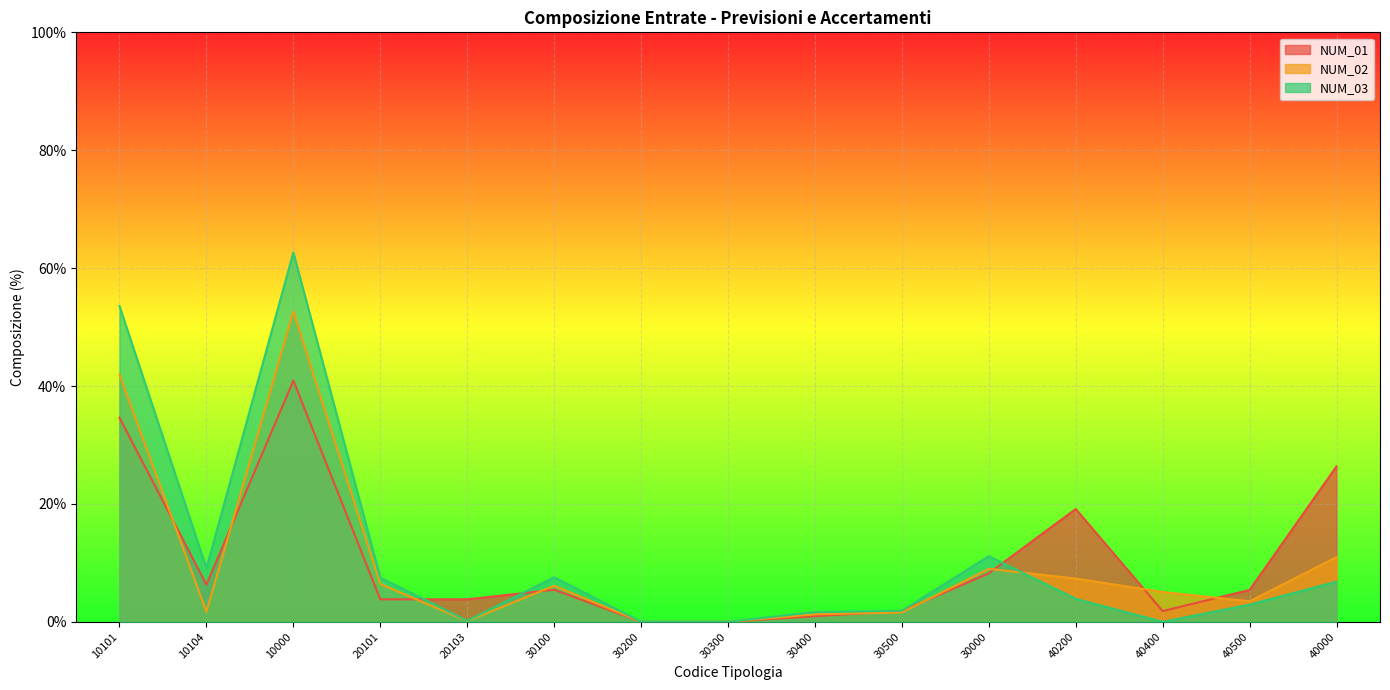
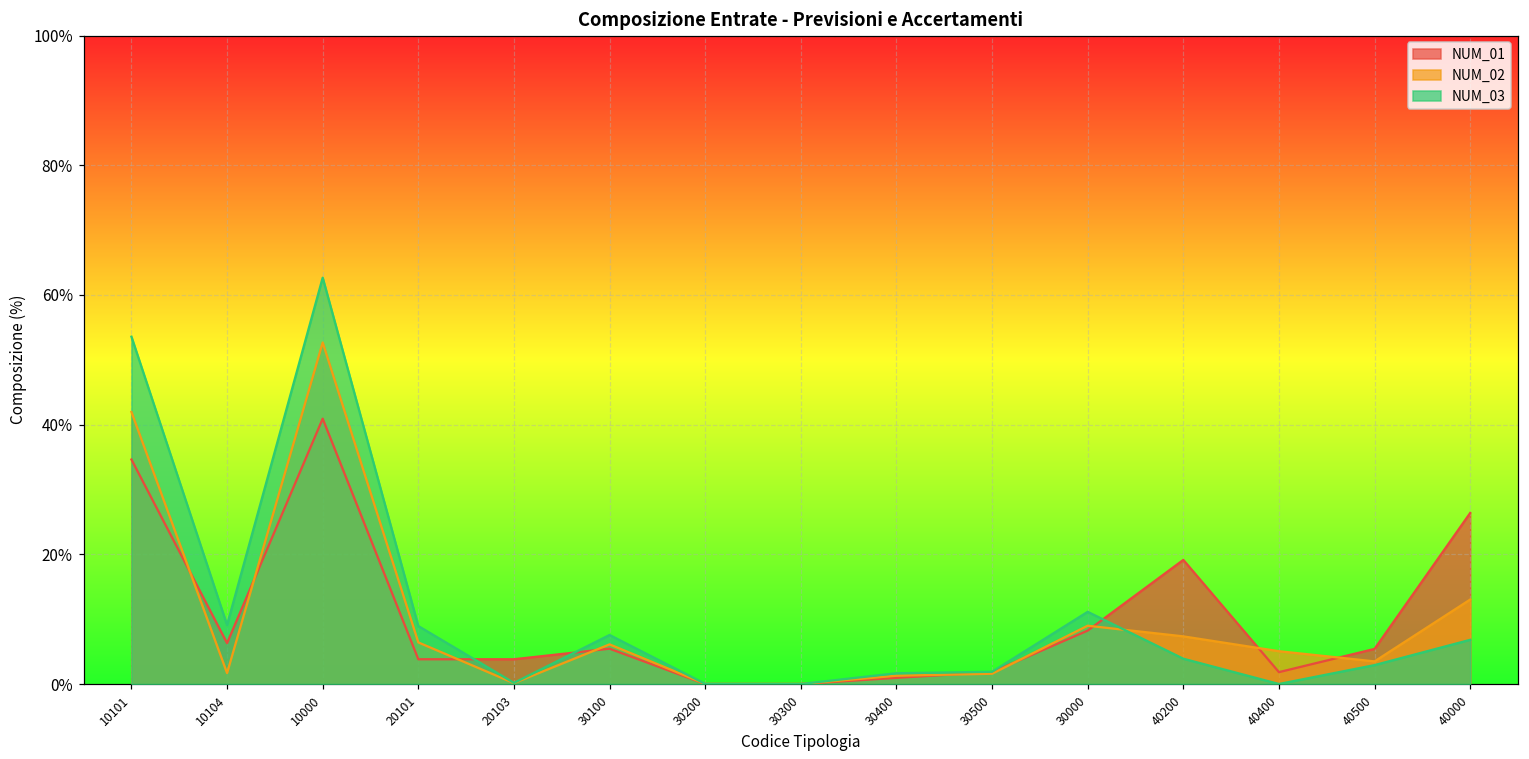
NUM_03, 20101: 7% -> 9%
NUM_02, 40000: 11% -> 13%
